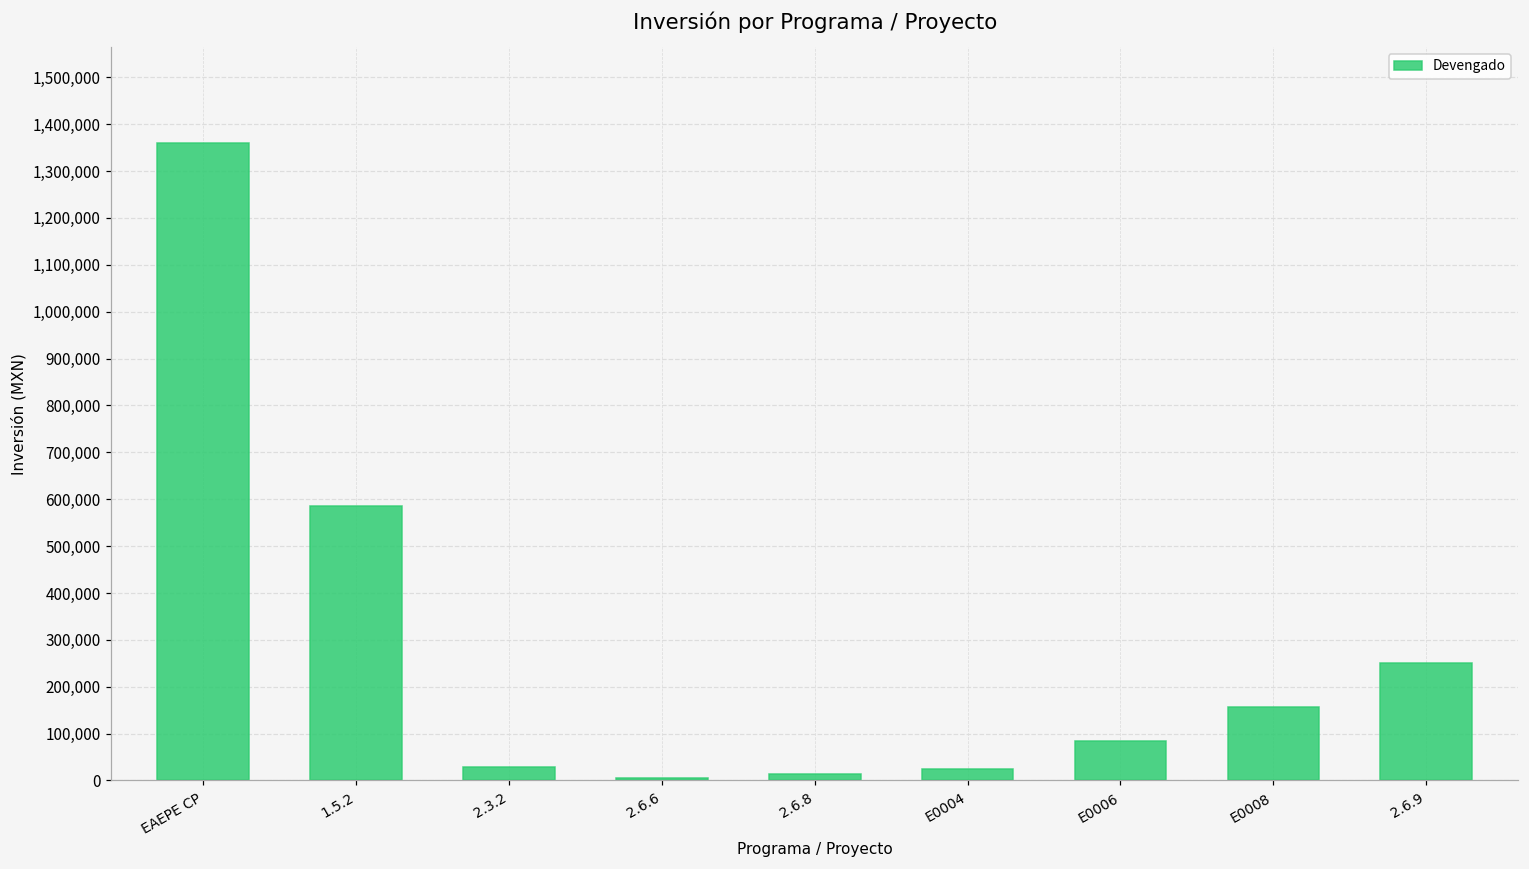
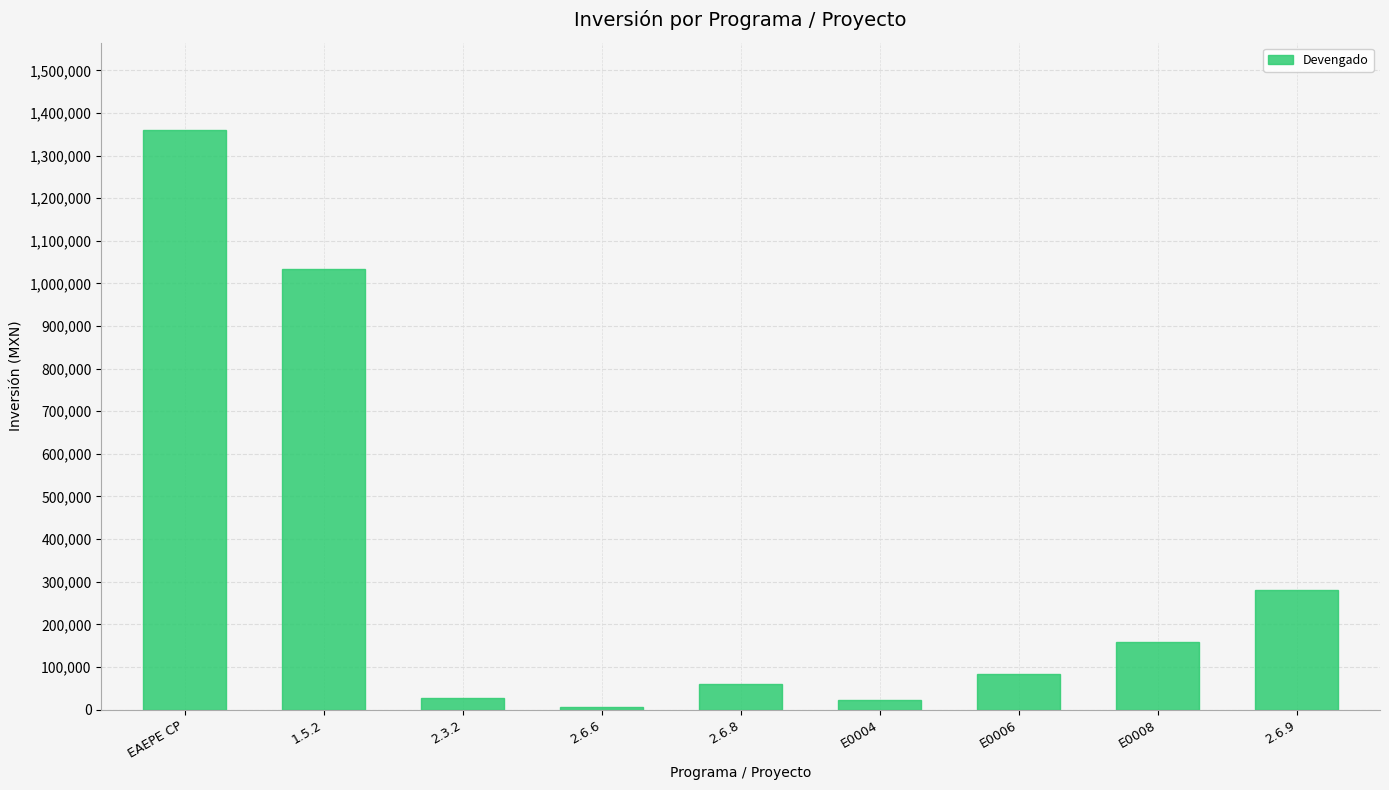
1.5.2: 590,000 -> 1,030,000
2.6.8: 10,000 -> 60,000
2.6.9: 250,000 -> 280,000
